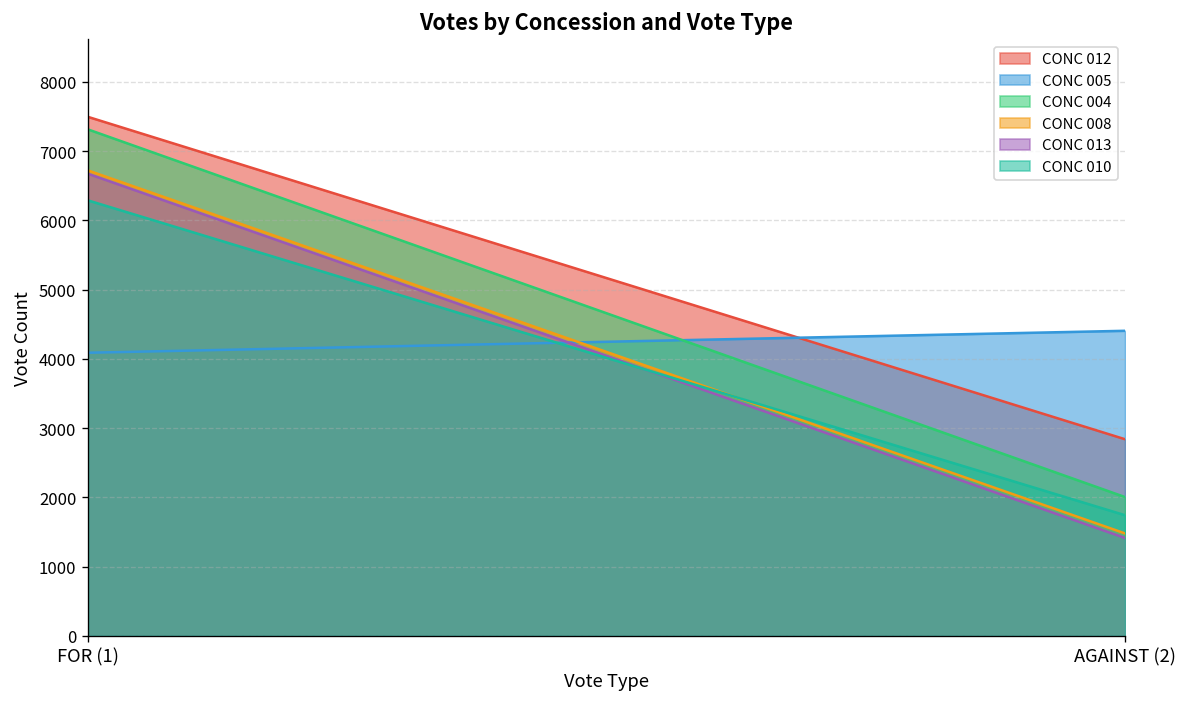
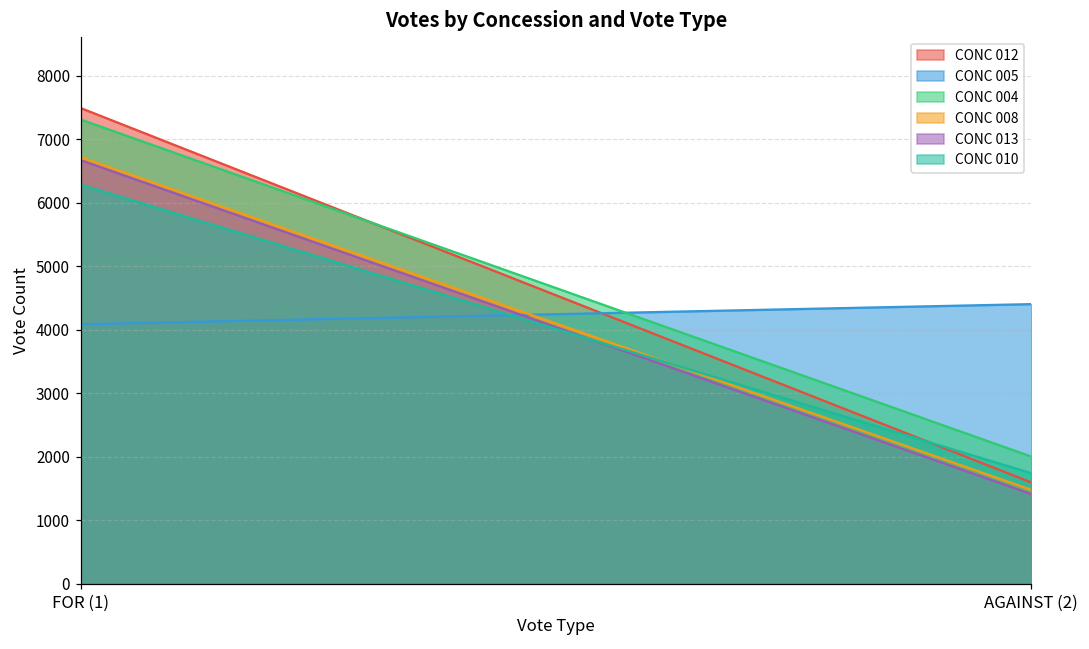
CONC 012, AGAINST (2): 2800 -> 1600
